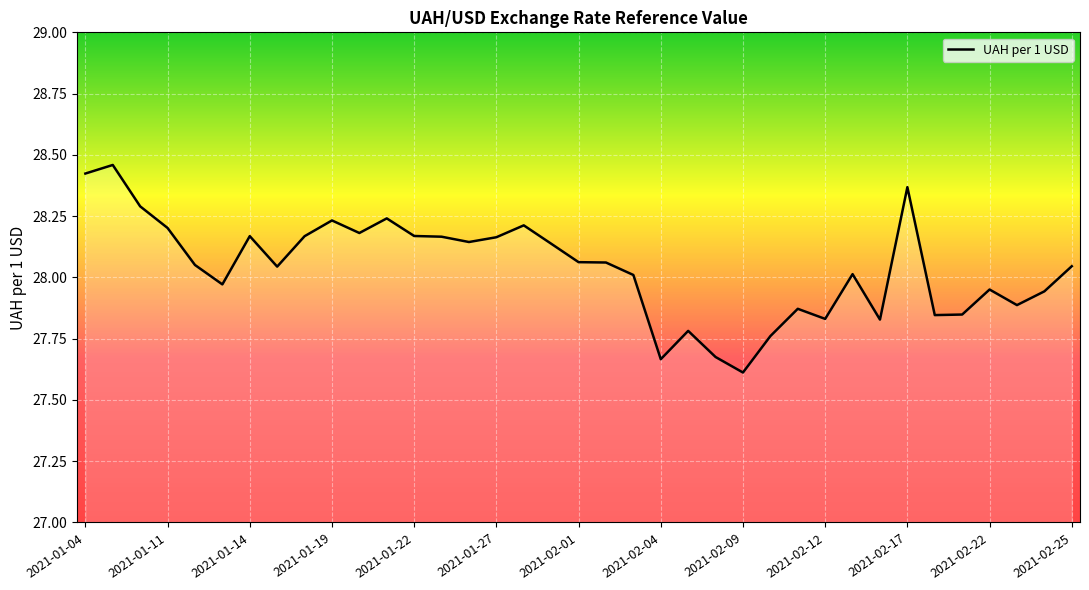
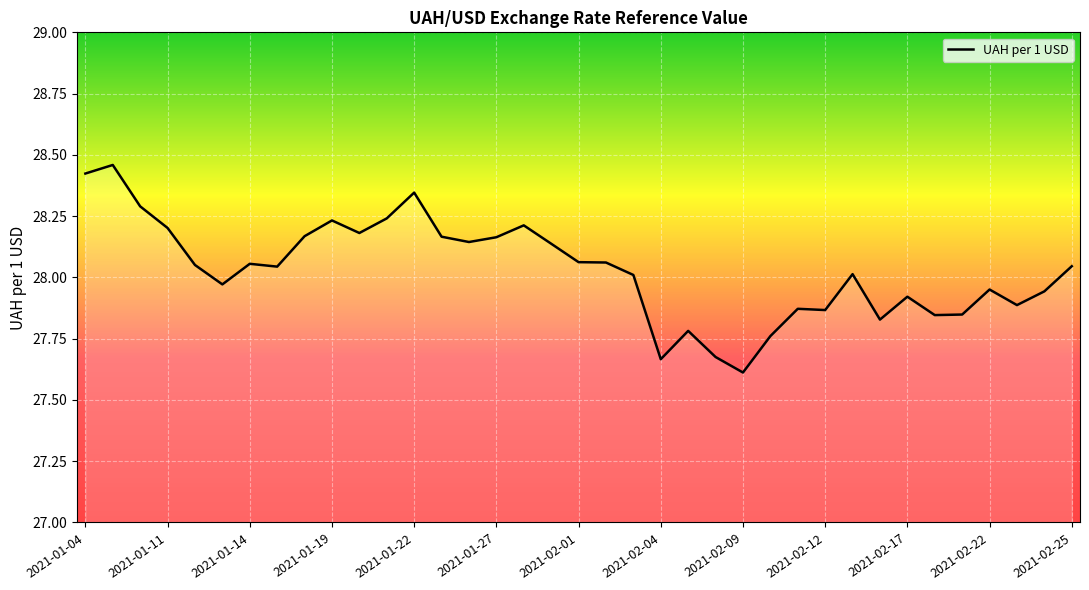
2021-01-14: 28.17 -> 28.06
2021-01-22: 28.17 -> 28.35
2021-02-12: 27.83 -> 27.87
2021-02-17: 28.37 -> 27.92
